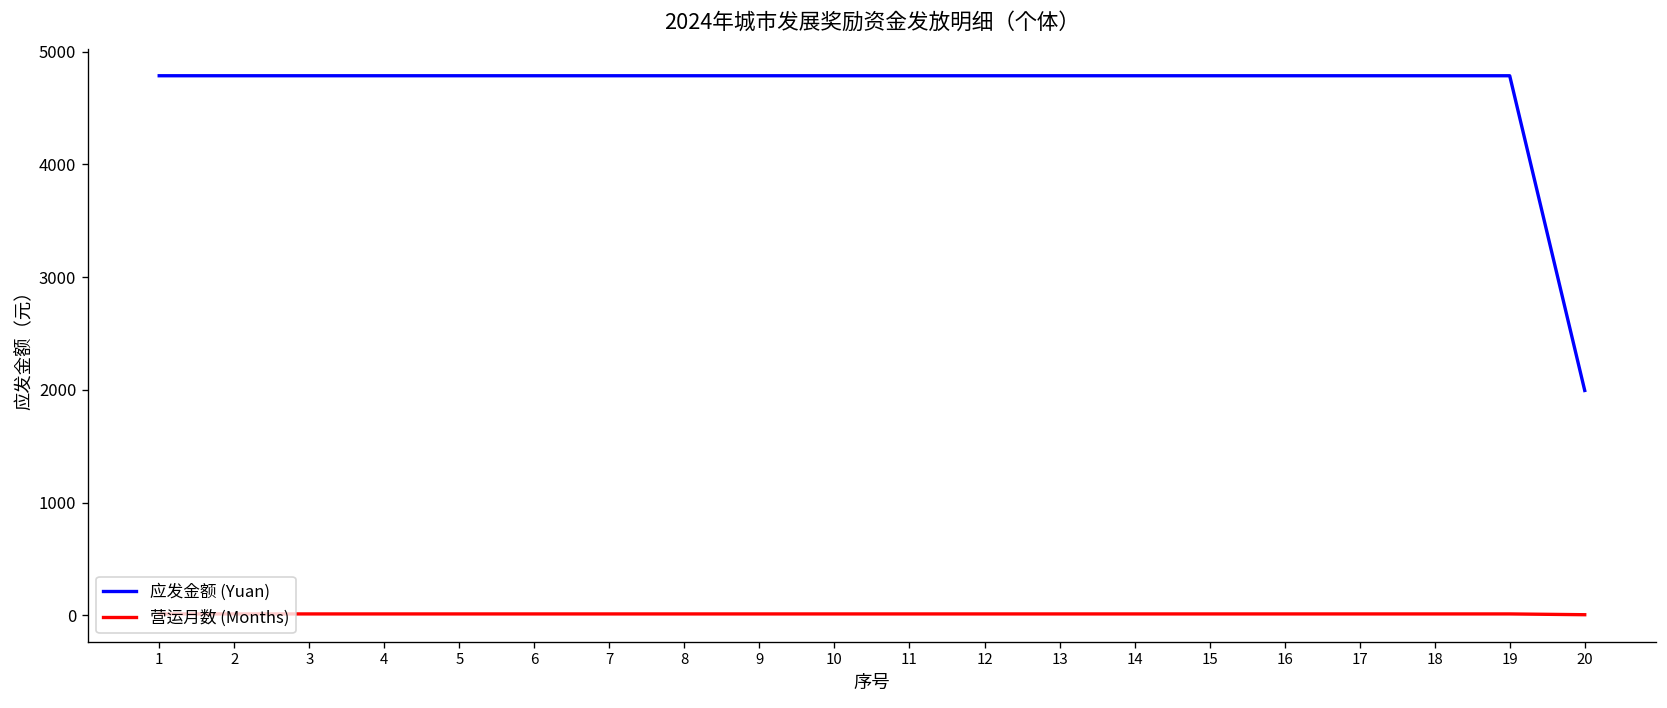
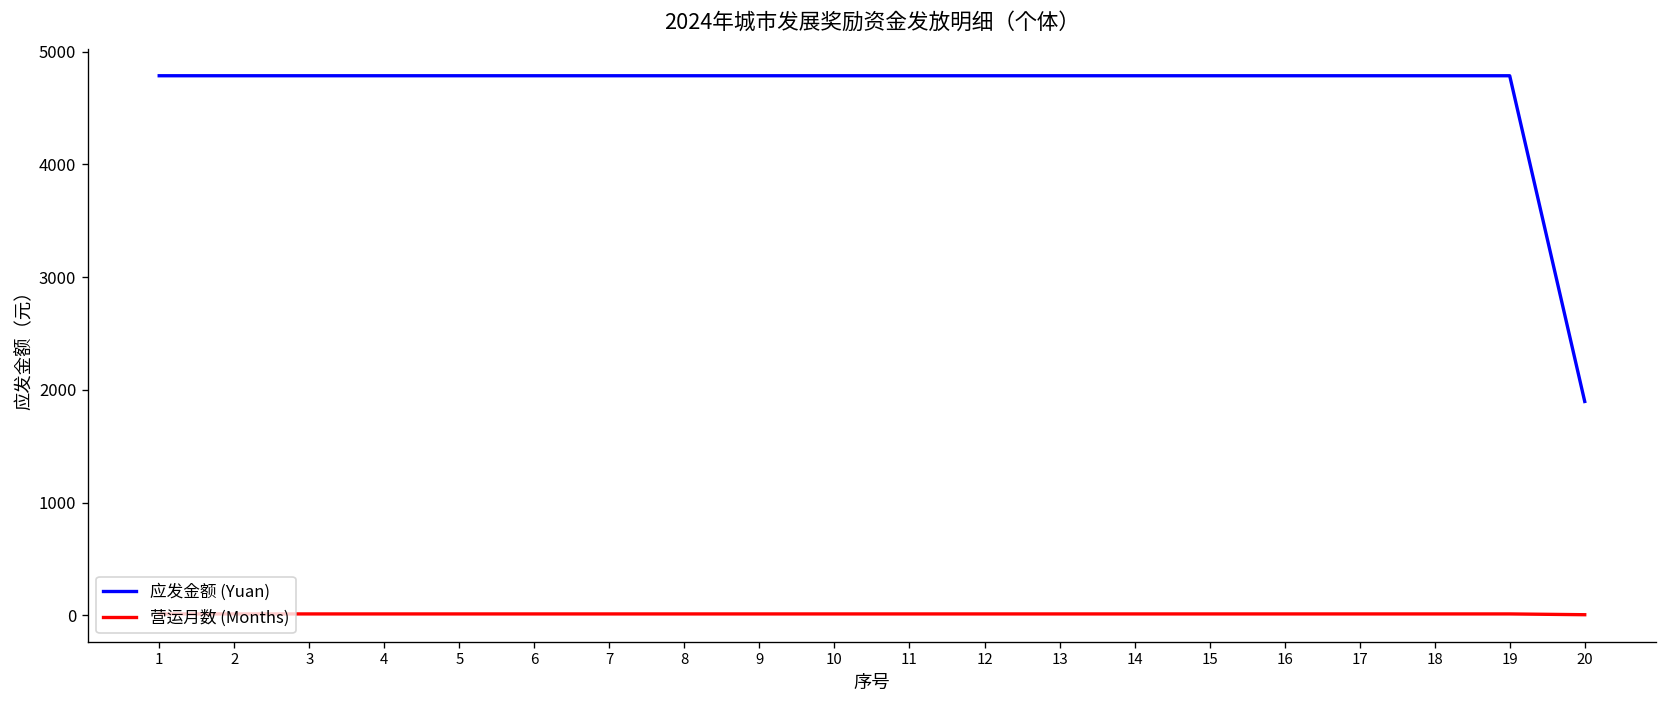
应发金额 (Yuan), 20: 2000 -> 1900
